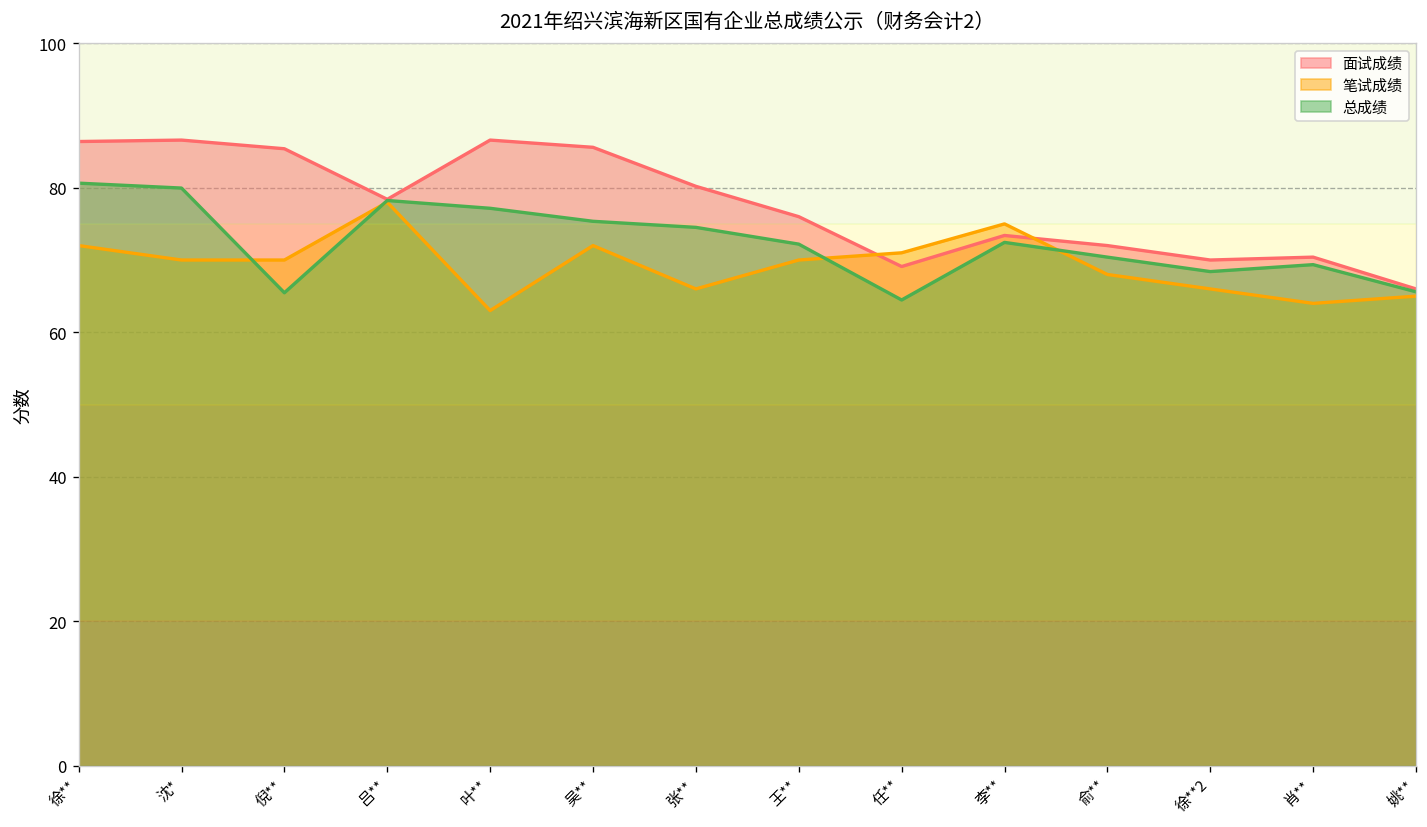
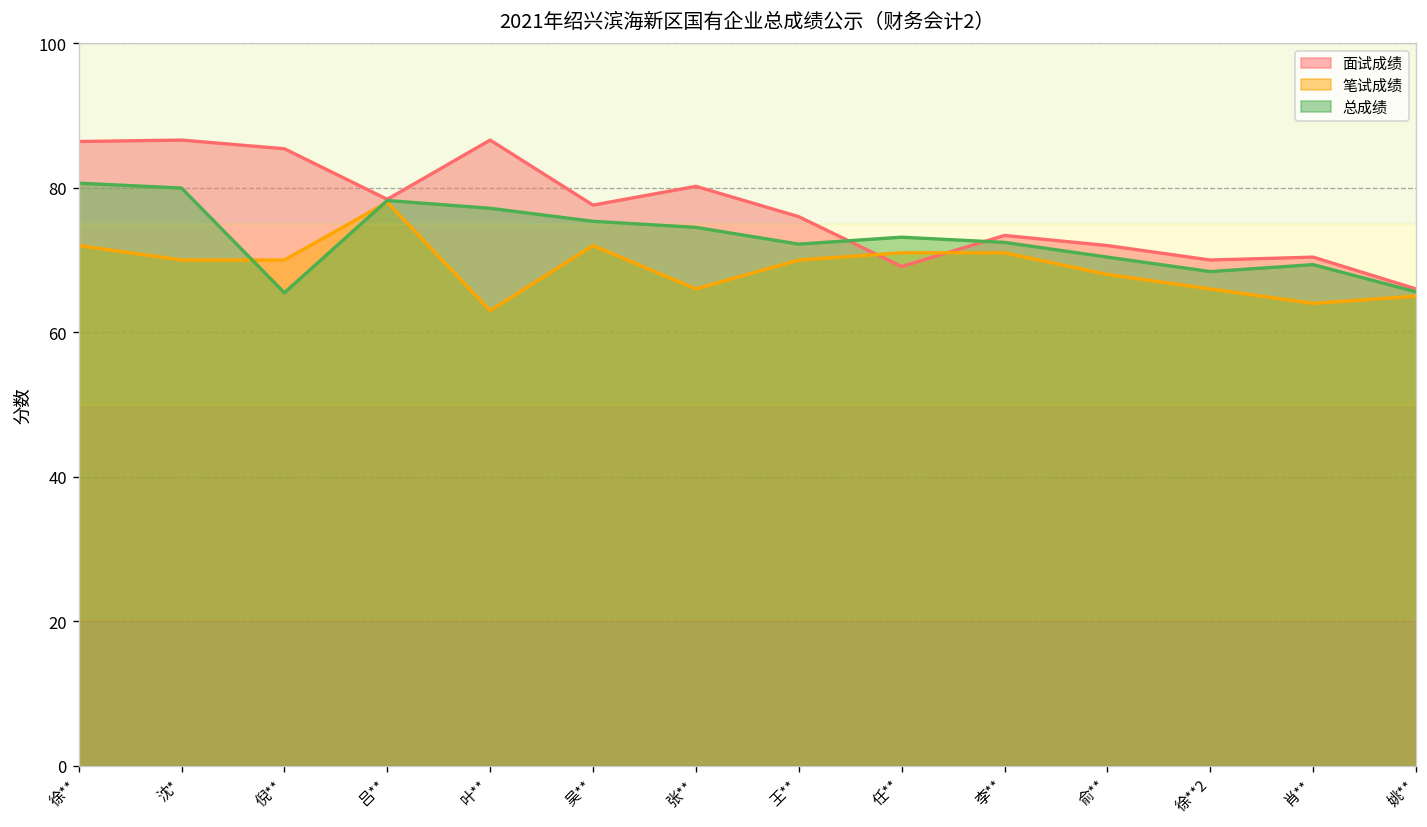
面试成绩, 吴**: 86 -> 78
总成绩, 任**: 64 -> 73
笔试成绩, 李**: 75 -> 71
